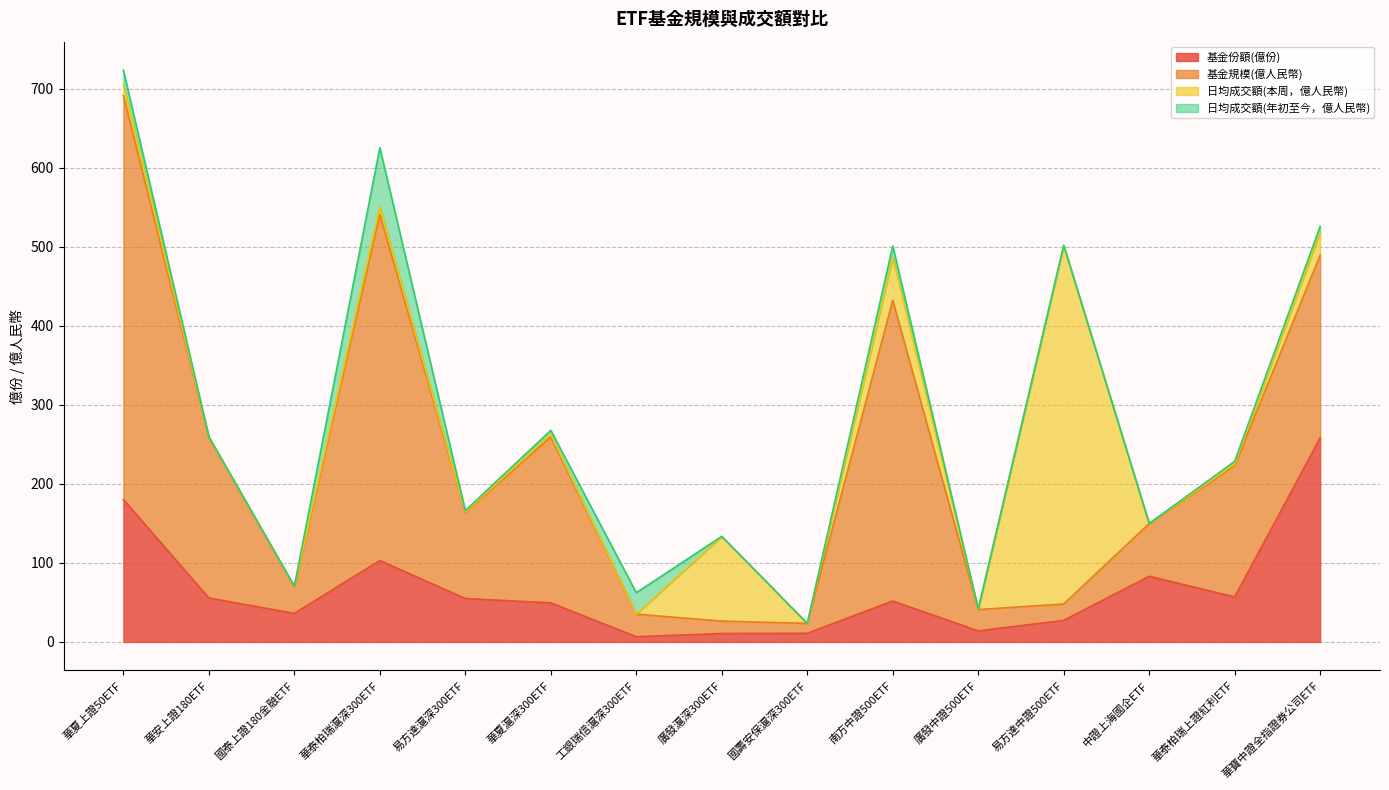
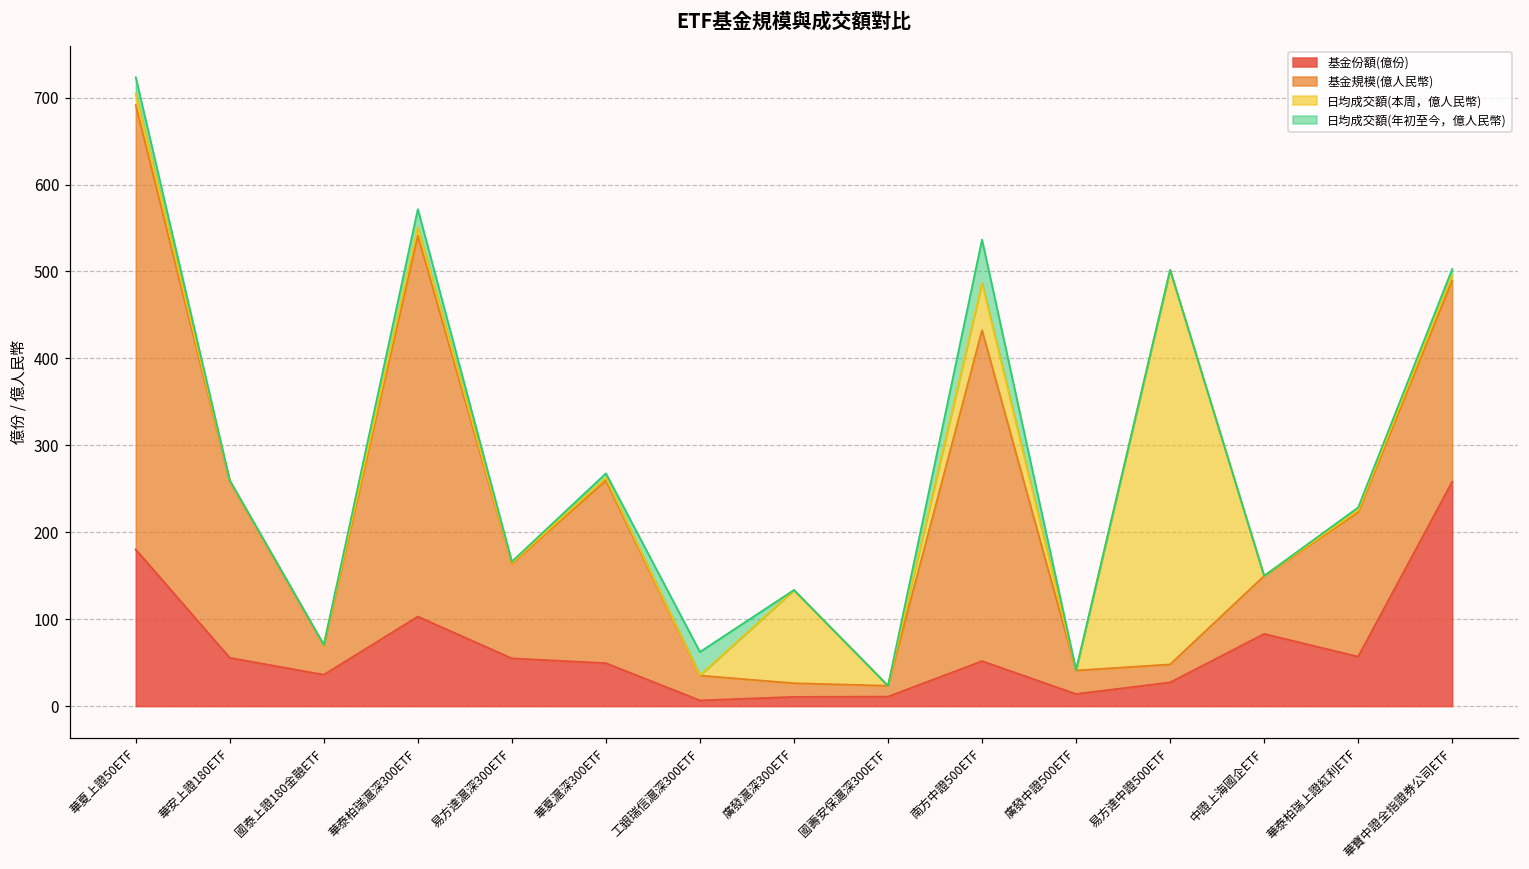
日均成交額(年初至今，億人民幣), 華泰柏瑞滬深300ETF: 70 -> 20
日均成交額(年初至今，億人民幣), 南方中證500ETF: 10 -> 50
日均成交額(本周，億人民幣), 華寶中證全指證券公司ETF: 30 -> 10
